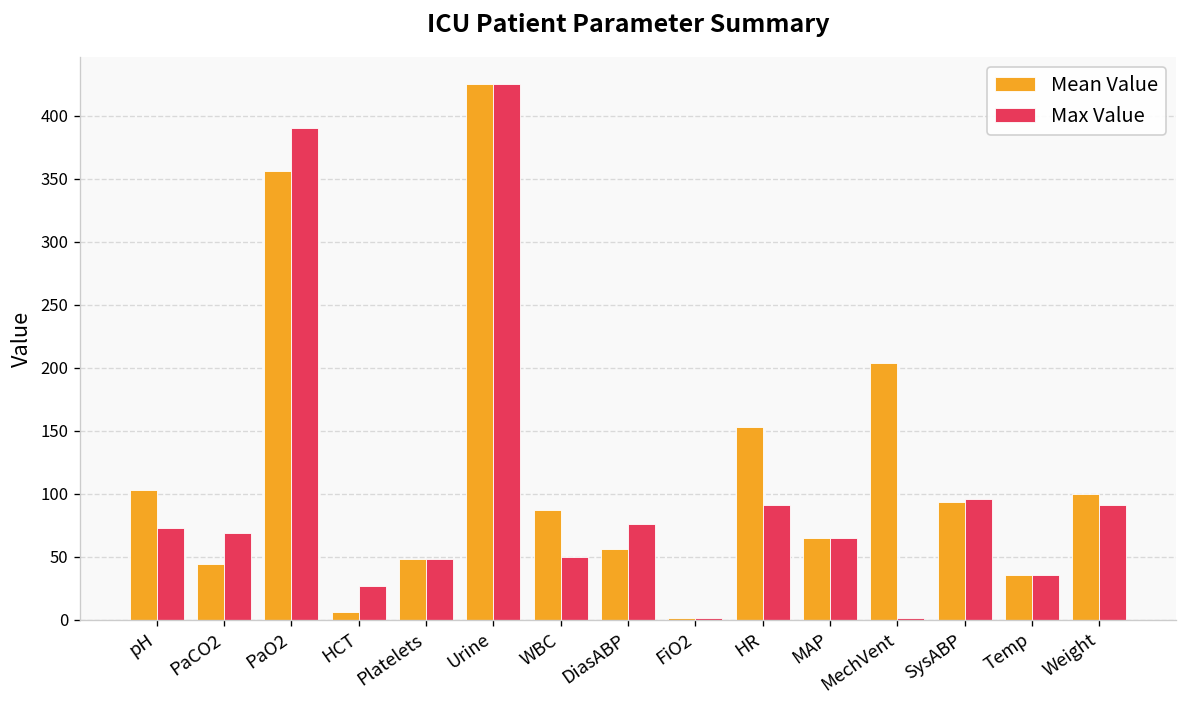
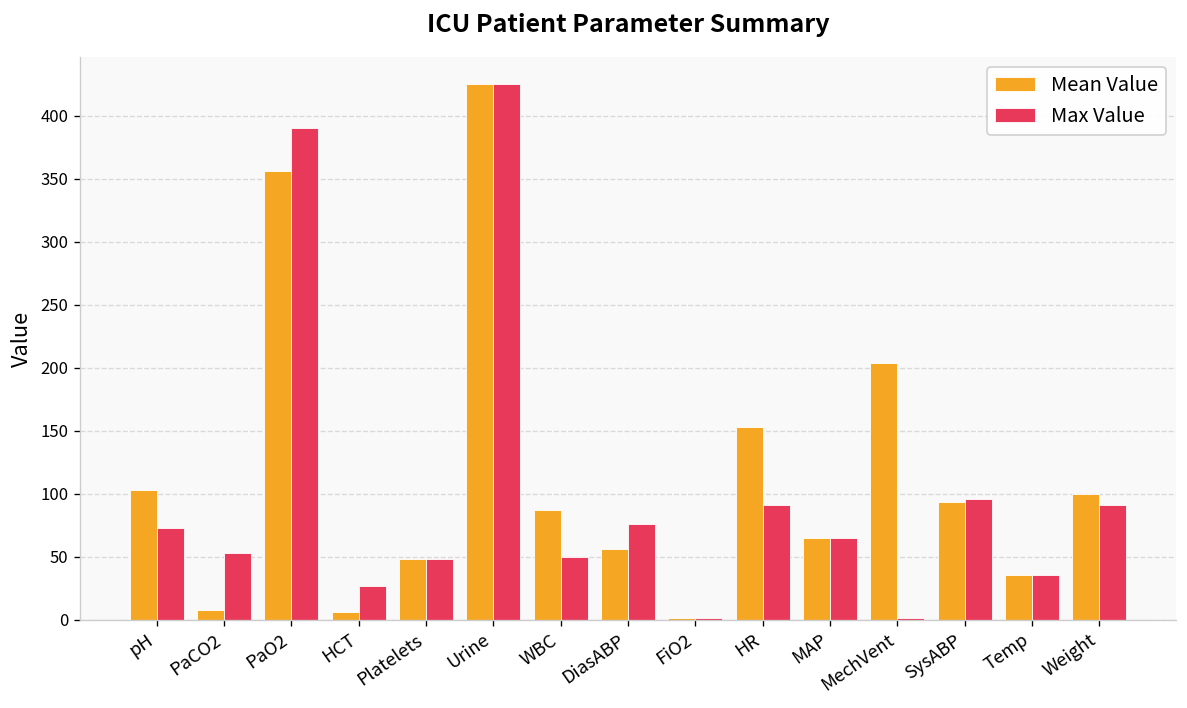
Mean Value, PaCO2: 44 -> 7
Max Value, PaCO2: 68 -> 53
